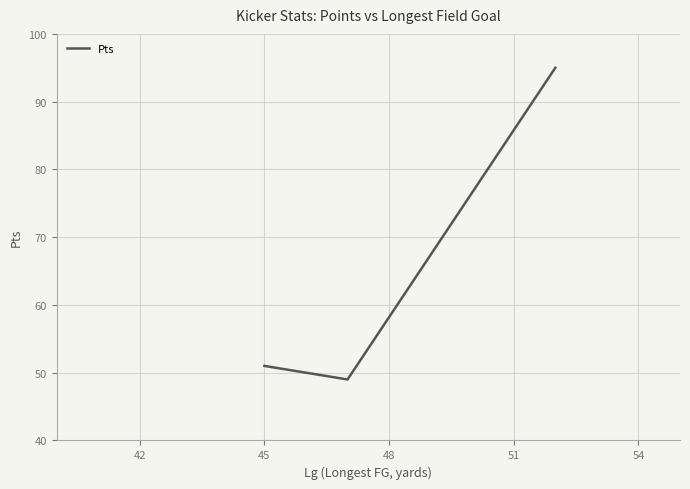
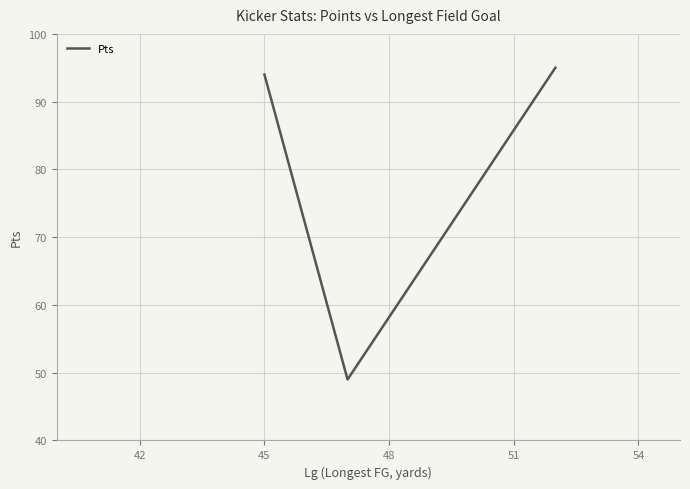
45: 51 -> 94
